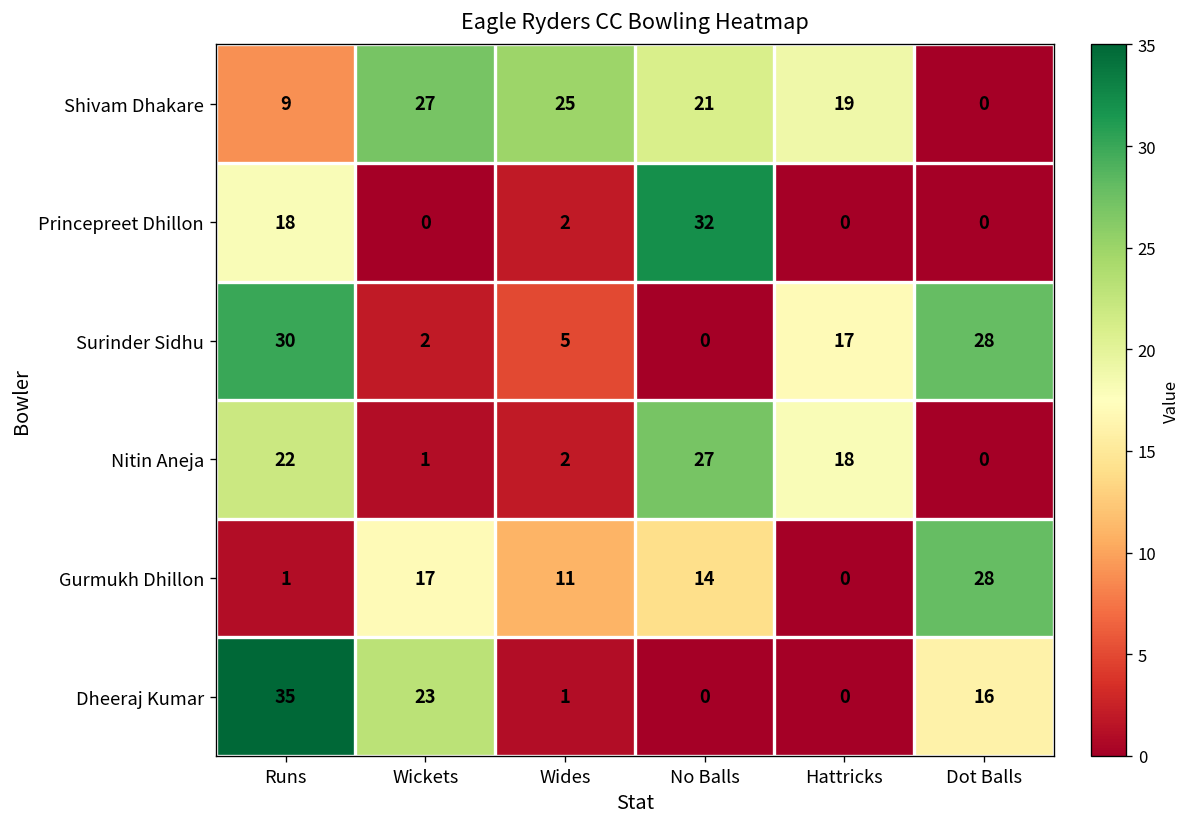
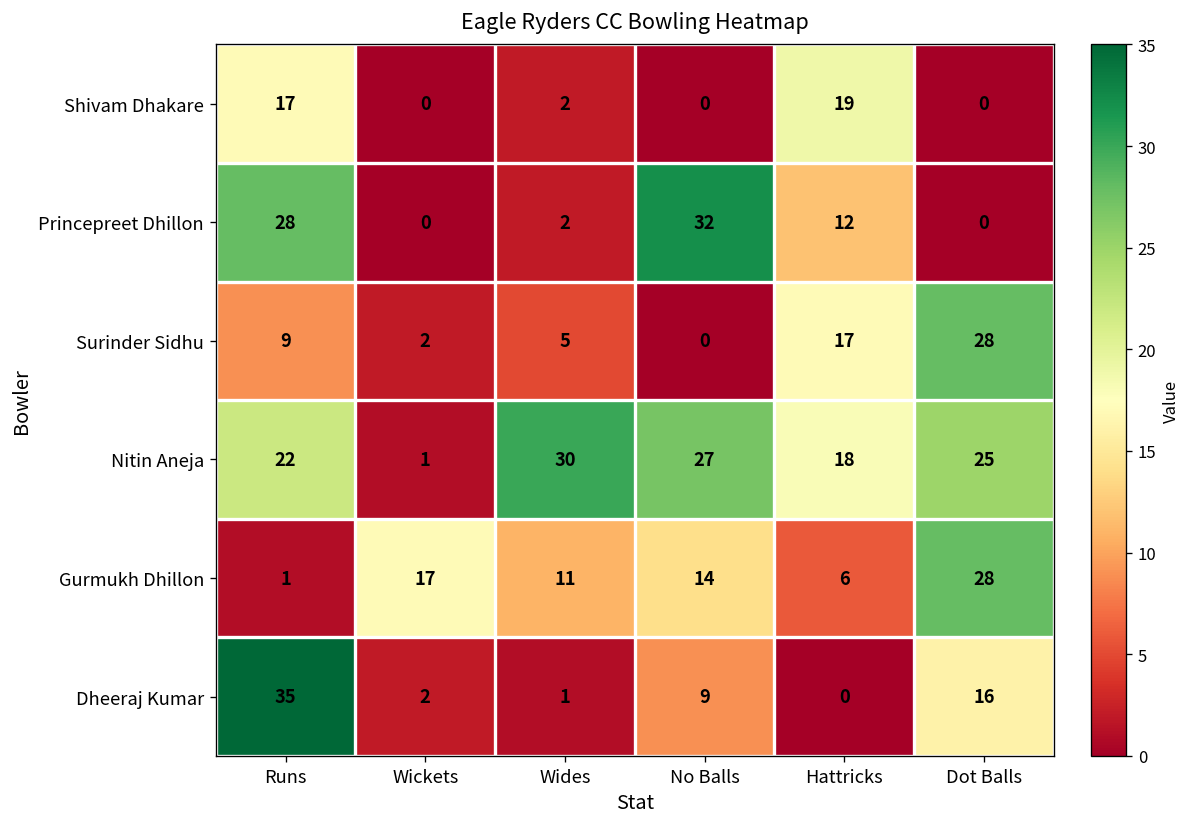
Shivam Dhakare, Runs: 9 -> 17
Shivam Dhakare, Wickets: 27 -> 0
Shivam Dhakare, Wides: 25 -> 2
Shivam Dhakare, No Balls: 21 -> 0
Princepreet Dhillon, Runs: 18 -> 28
Princepreet Dhillon, Hattricks: 0 -> 12
Surinder Sidhu, Runs: 30 -> 9
Nitin Aneja, Wides: 2 -> 30
Nitin Aneja, Dot Balls: 0 -> 25
Gurmukh Dhillon, Hattricks: 0 -> 6
Dheeraj Kumar, Wickets: 23 -> 2
Dheeraj Kumar, No Balls: 0 -> 9
